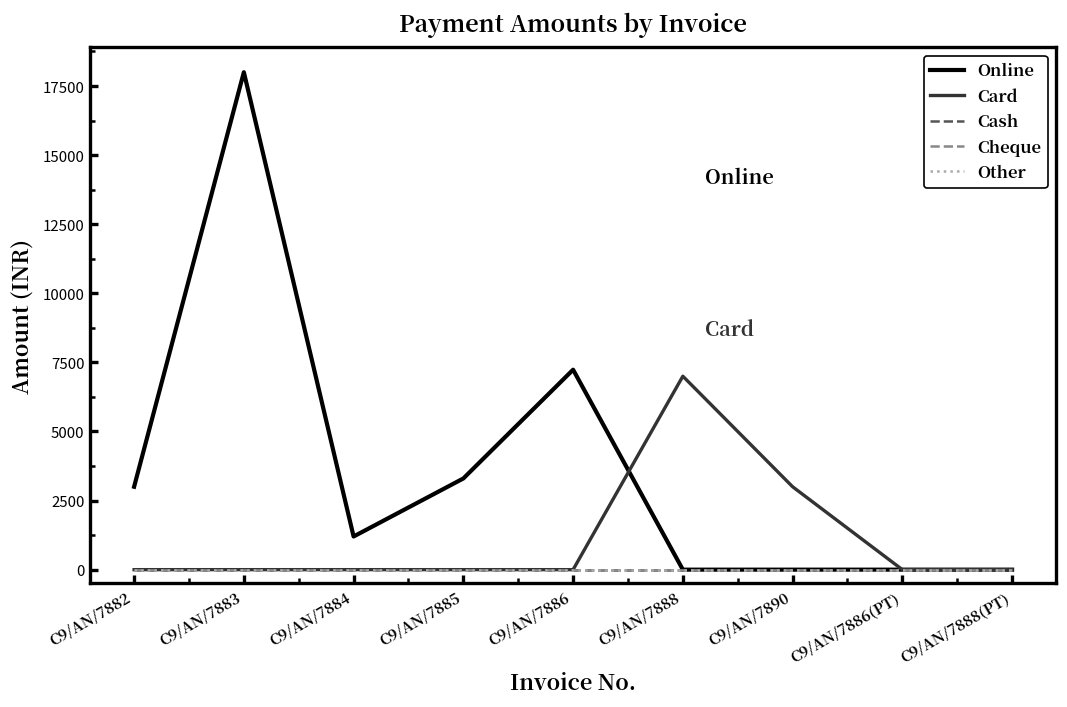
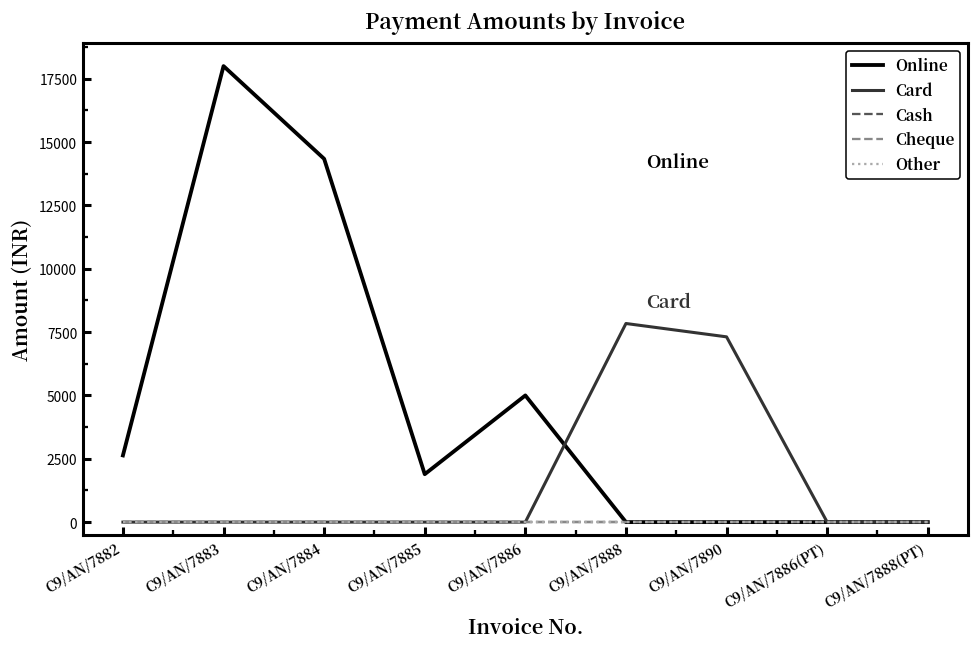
Online, C9/AN/7882: 3000 -> 2600
Online, C9/AN/7884: 1200 -> 14300
Online, C9/AN/7885: 3300 -> 1900
Online, C9/AN/7886: 7200 -> 5000
Card, C9/AN/7888: 7000 -> 7800
Card, C9/AN/7890: 3000 -> 7300
